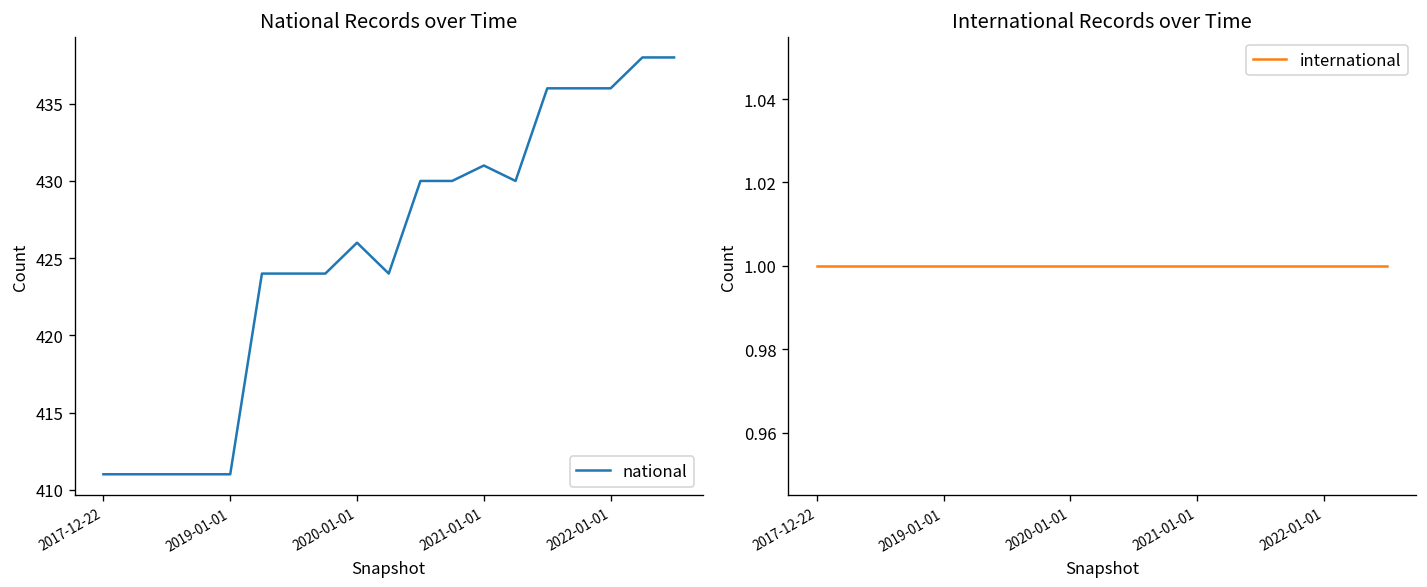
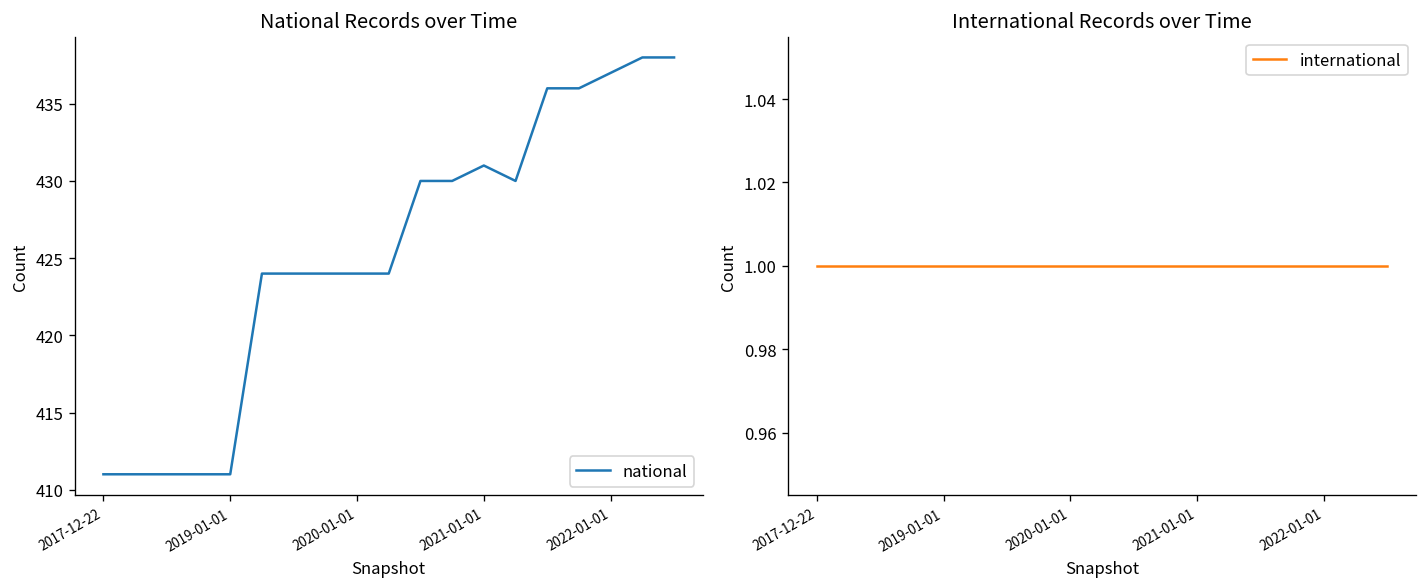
National Records over Time, 2020-01-01: 426 -> 424
National Records over Time, 2022-01-01: 436 -> 437
